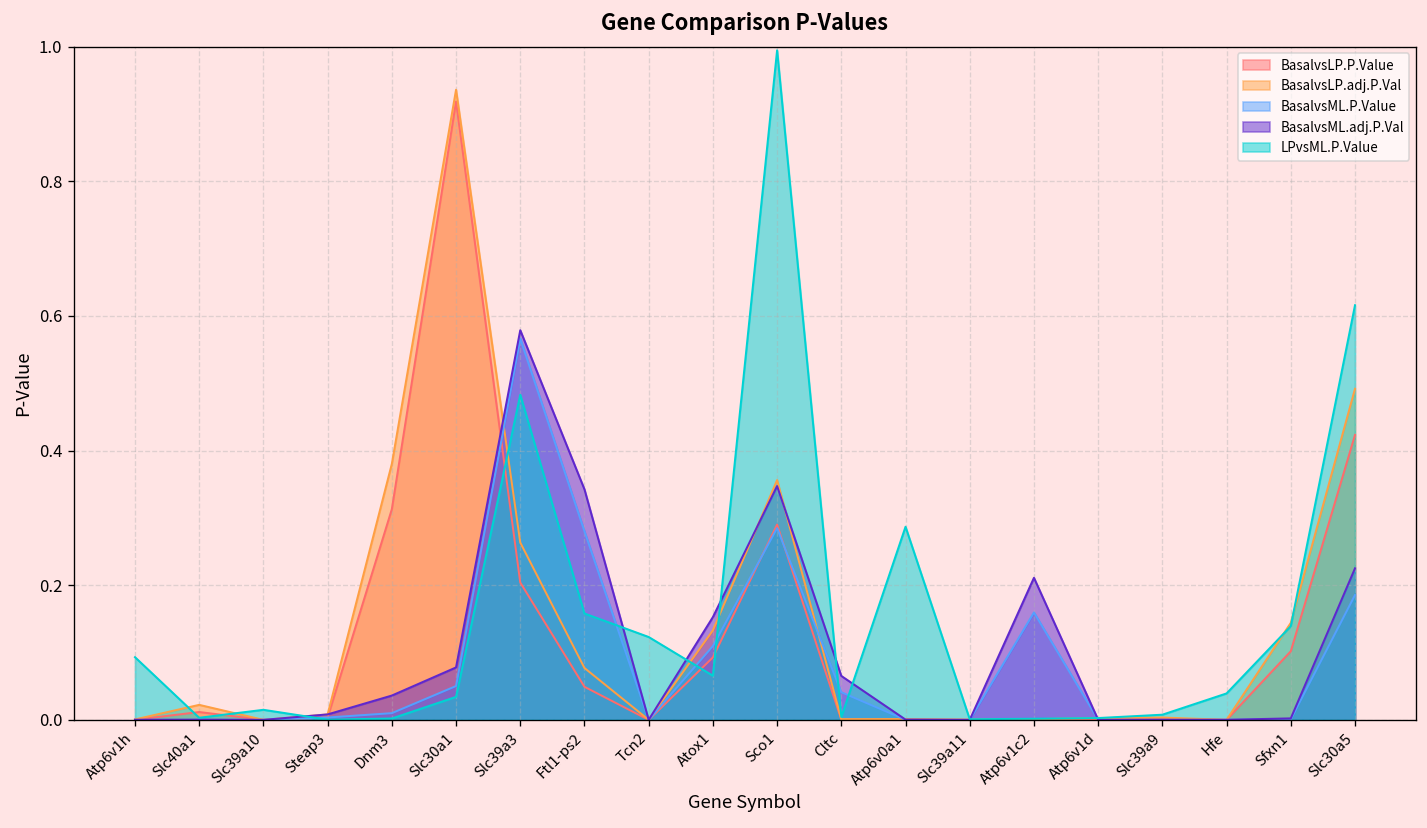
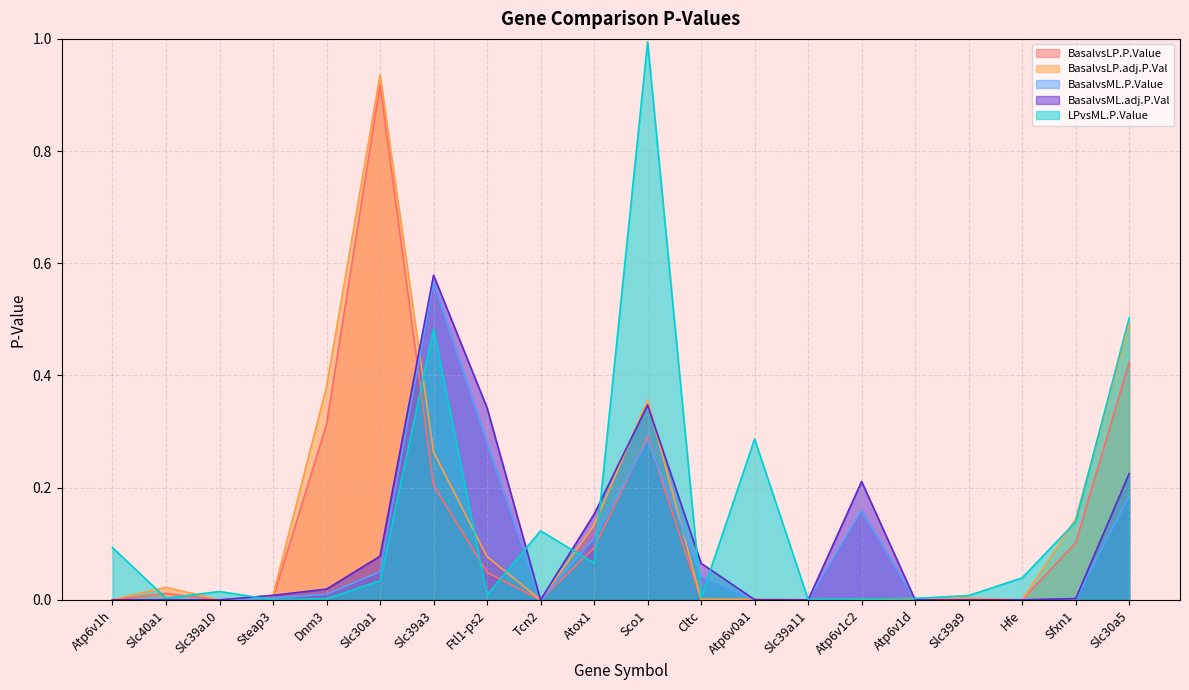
BasalvsML.adj.P.Val, Dnm3: 0.04 -> 0.02
LPvsML.P.Value, Ftl1-ps2: 0.16 -> 0.01
LPvsML.P.Value, Slc30a5: 0.62 -> 0.50
